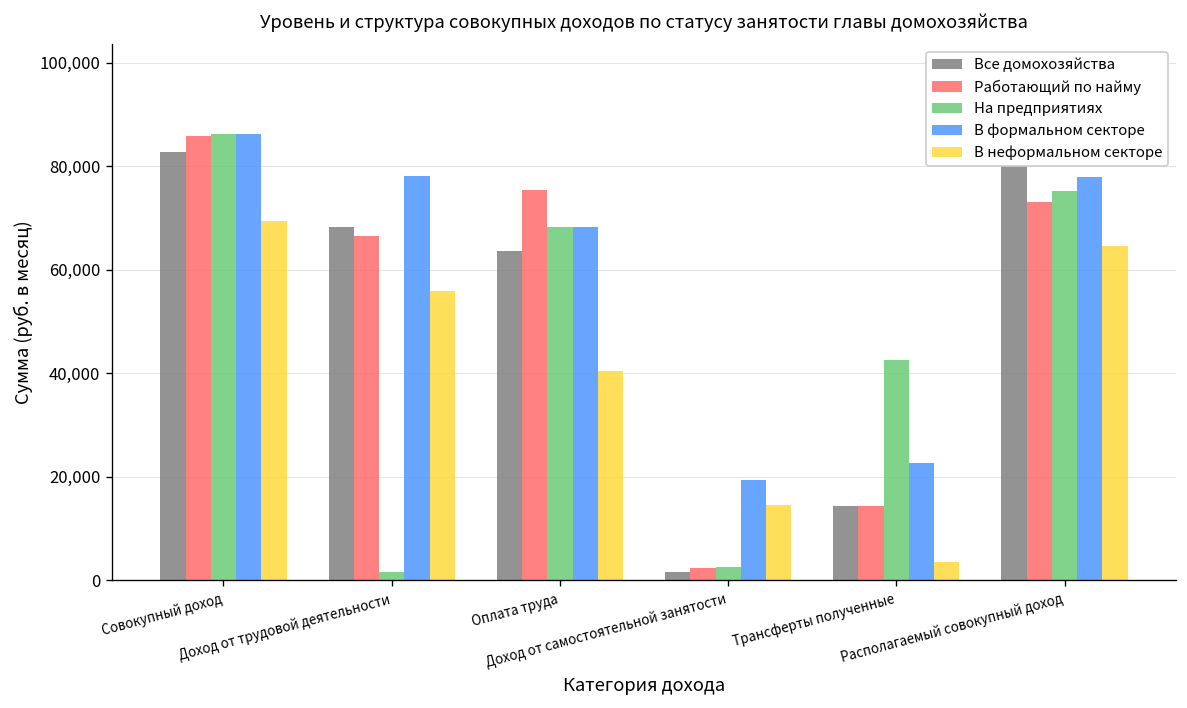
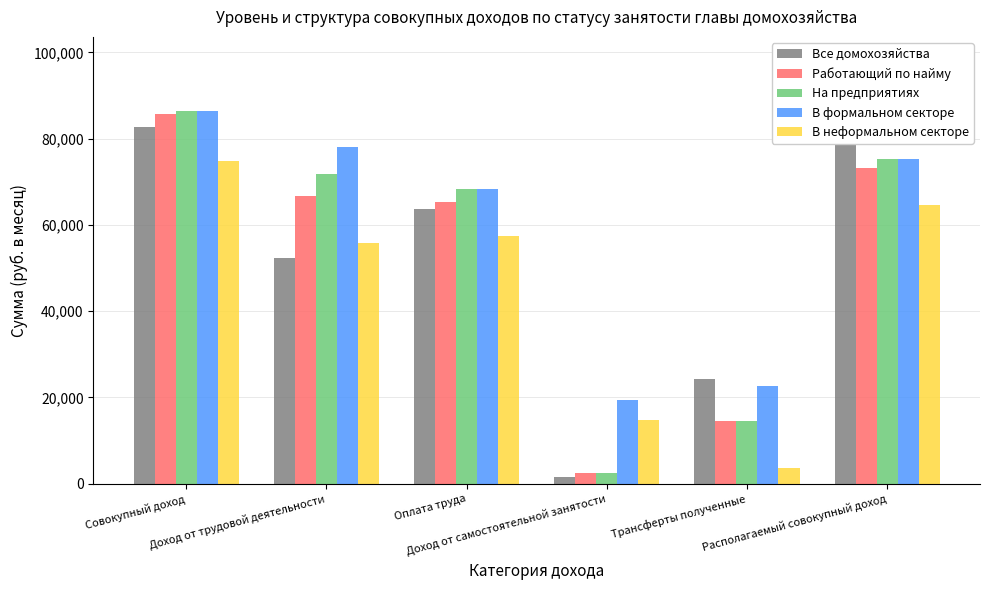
В неформальном секторе, Совокупный доход: 69,000 -> 75,000
Все домохозяйства, Доход от трудовой деятельности: 68,000 -> 52,000
На предприятиях, Доход от трудовой деятельности: 2,000 -> 72,000
Работающий по найму, Оплата труда: 75,000 -> 65,000
В неформальном секторе, Оплата труда: 41,000 -> 57,000
Все домохозяйства, Трансферты полученные: 14,000 -> 24,000
На предприятиях, Трансферты полученные: 43,000 -> 15,000
В формальном секторе, Располагаемый совокупный доход: 78,000 -> 75,000
